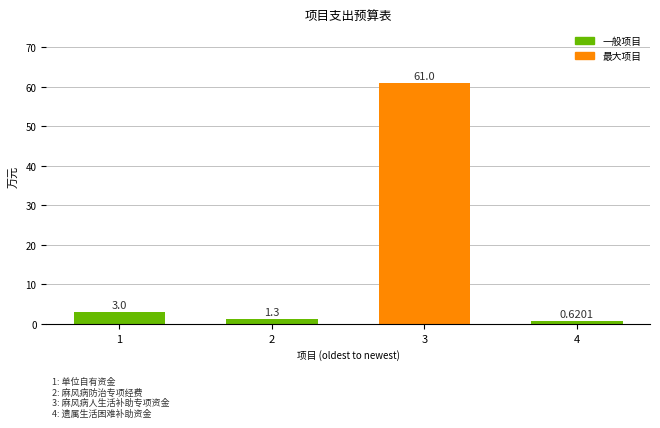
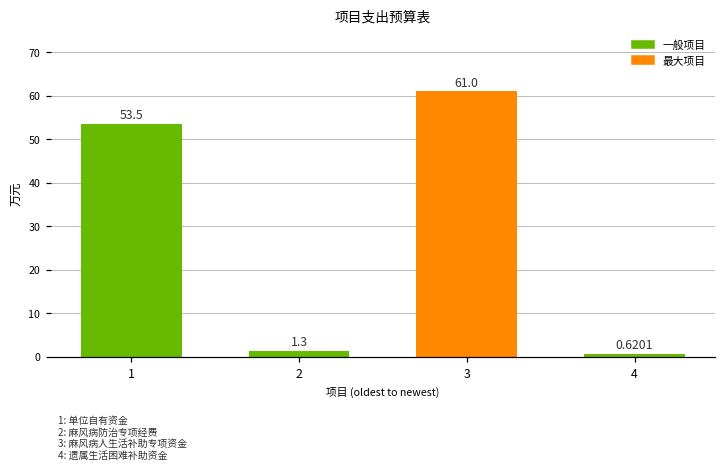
1: 3.0 -> 53.5
